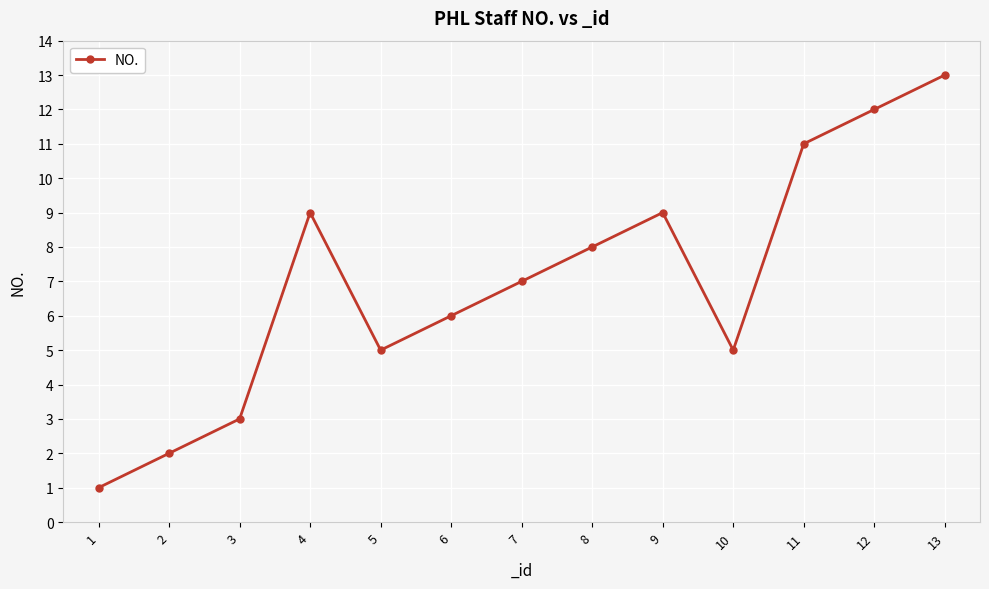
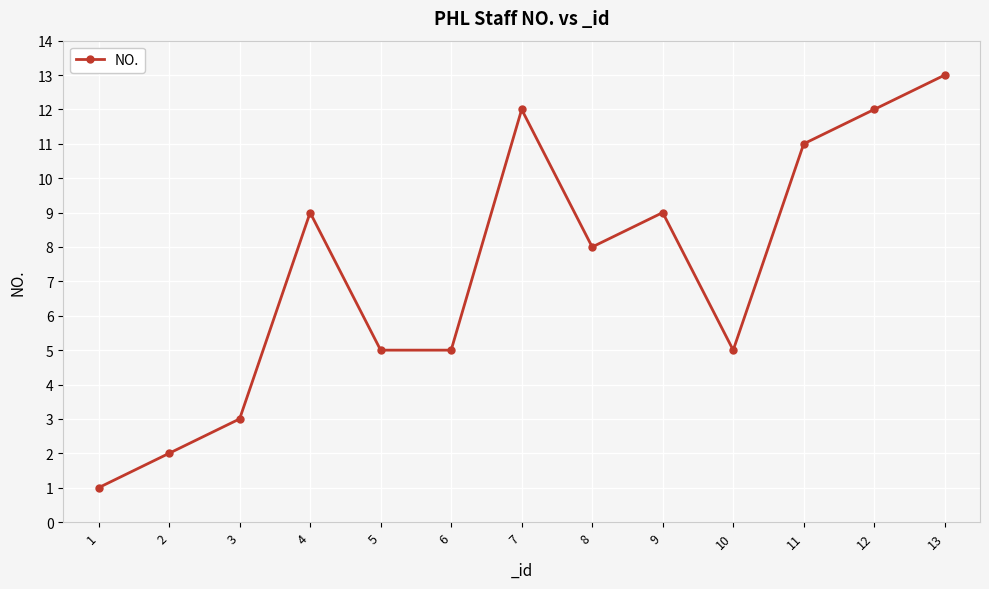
6: 6 -> 5
7: 7 -> 12
